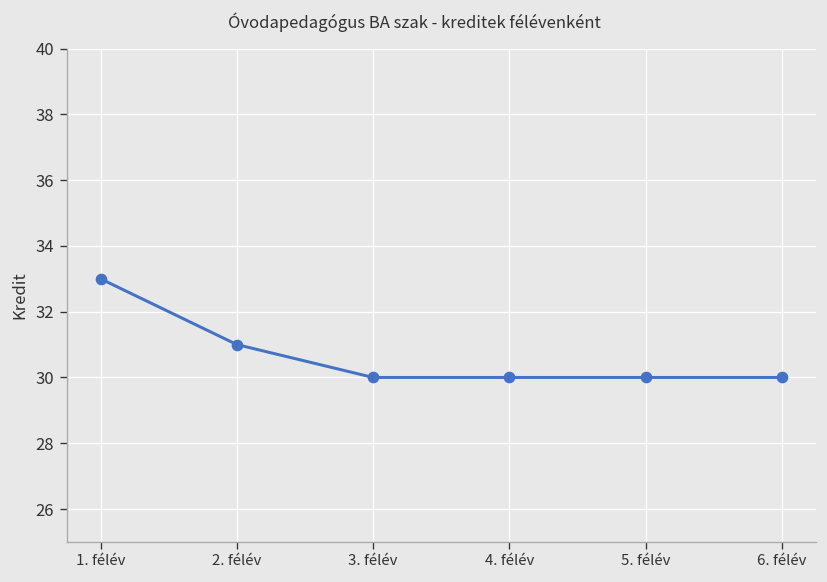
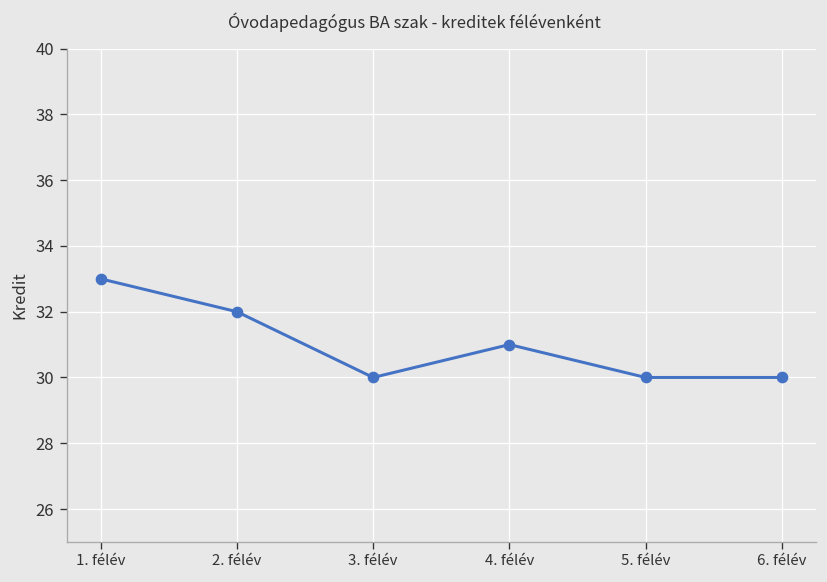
2. félév: 31 -> 32
4. félév: 30 -> 31
